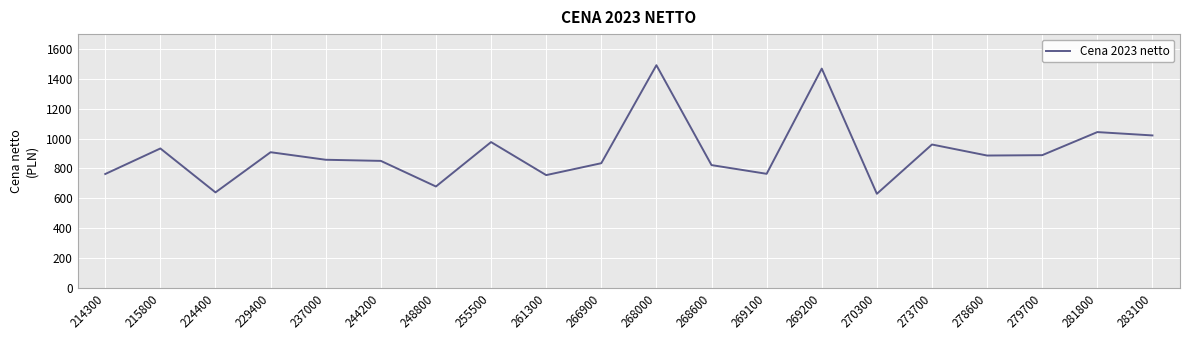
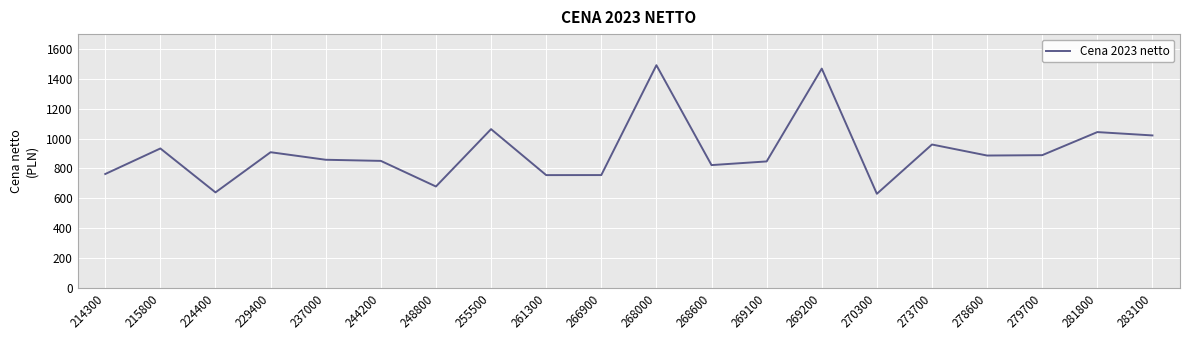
255500: 980 -> 1060
266900: 840 -> 760
269100: 760 -> 850
